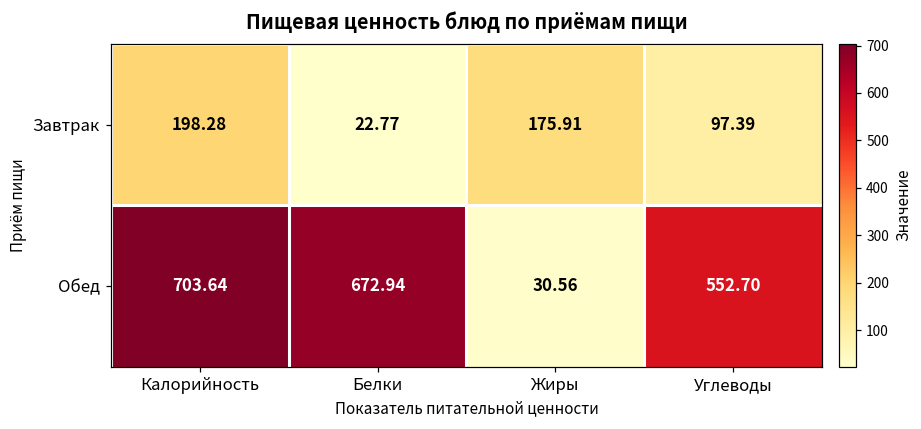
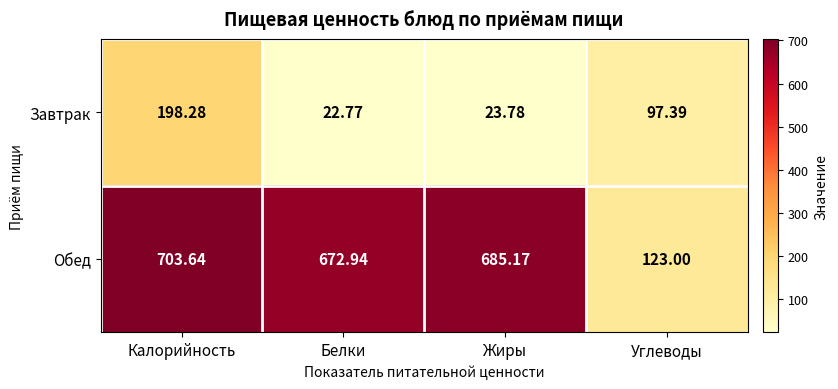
Завтрак, Жиры: 175.91 -> 23.78
Обед, Жиры: 30.56 -> 685.17
Обед, Углеводы: 552.70 -> 123.00
